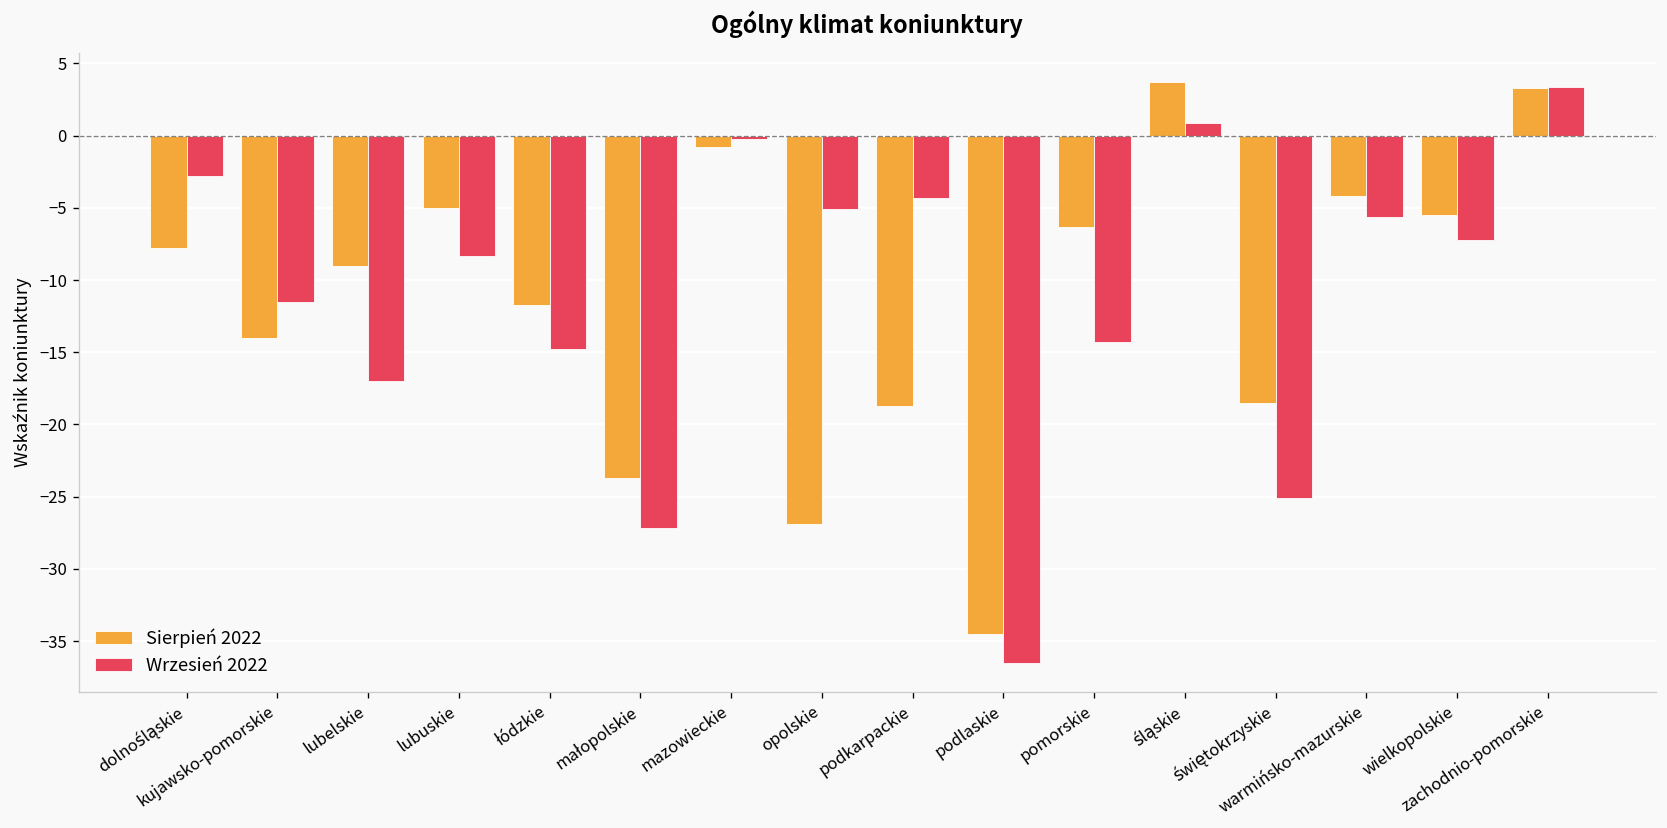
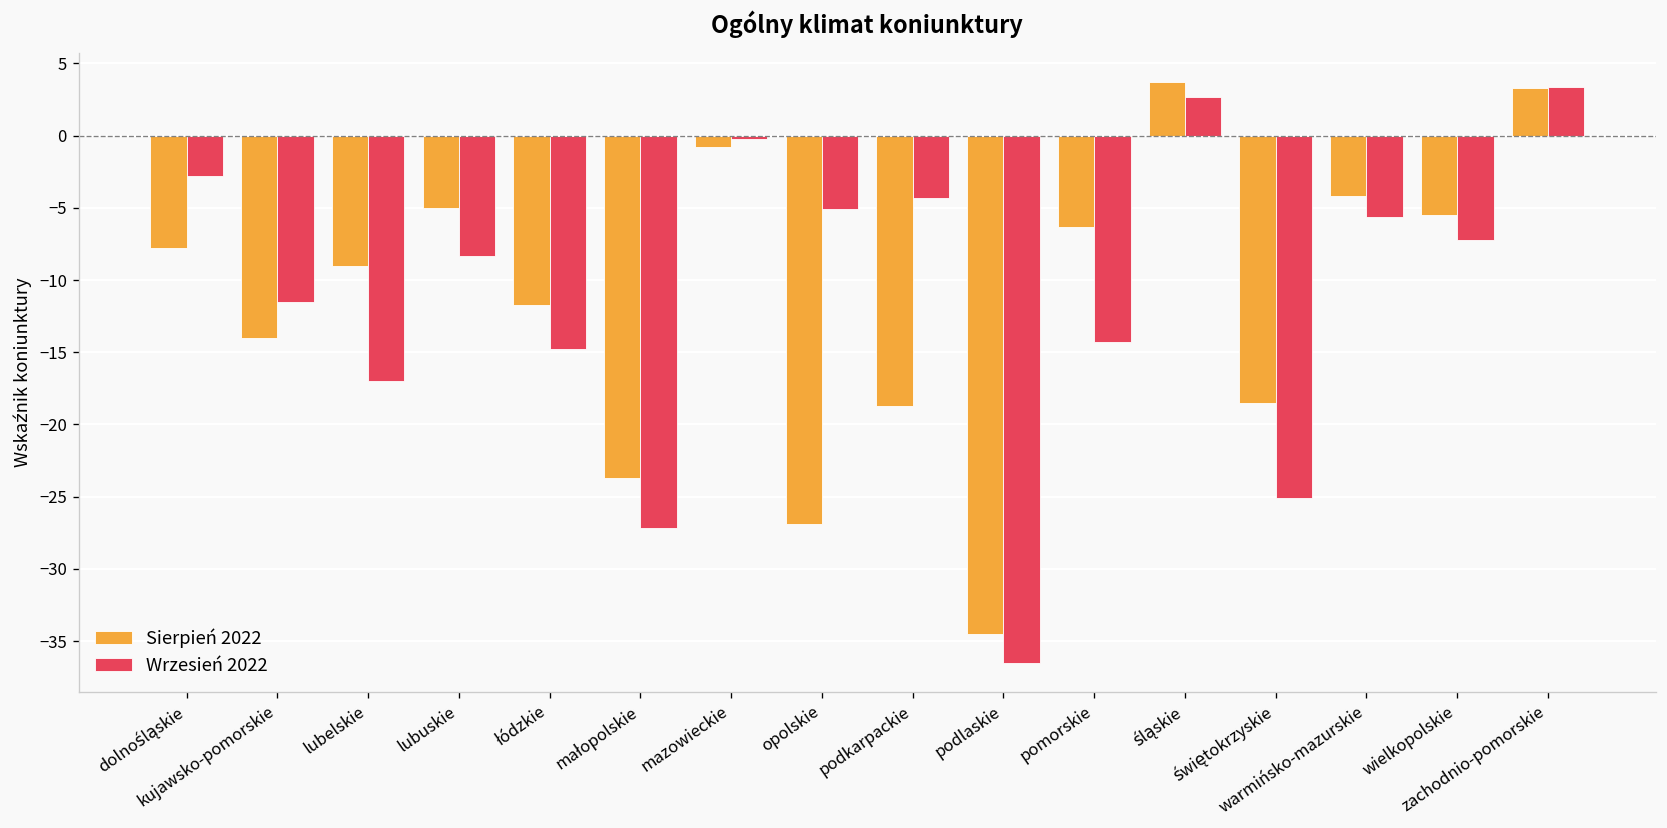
Wrzesień 2022, śląskie: 0.9 -> 2.7
